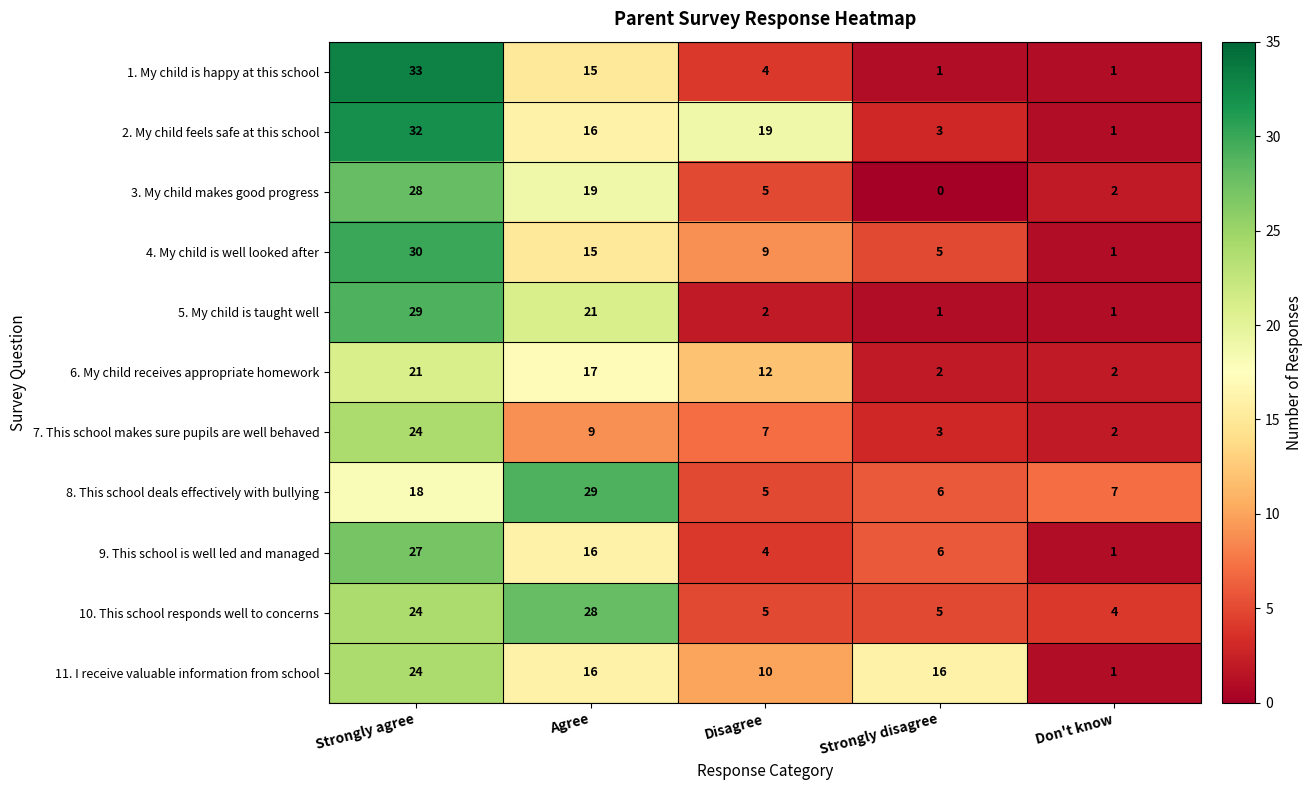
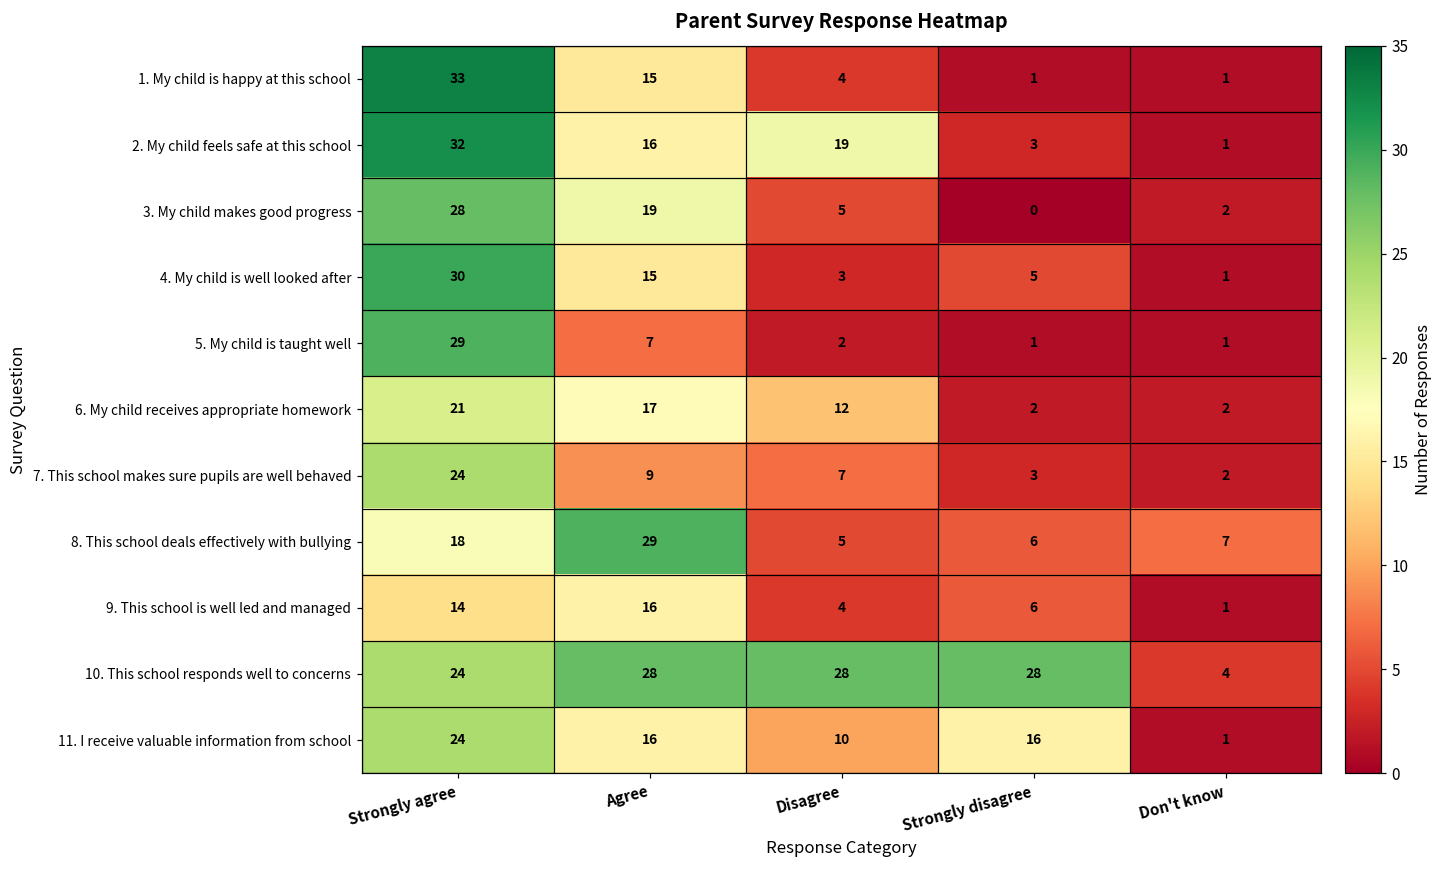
4. My child is well looked after, Disagree: 9 -> 3
5. My child is taught well, Agree: 21 -> 7
9. This school is well led and managed, Strongly agree: 27 -> 14
10. This school responds well to concerns, Disagree: 5 -> 28
10. This school responds well to concerns, Strongly disagree: 5 -> 28
